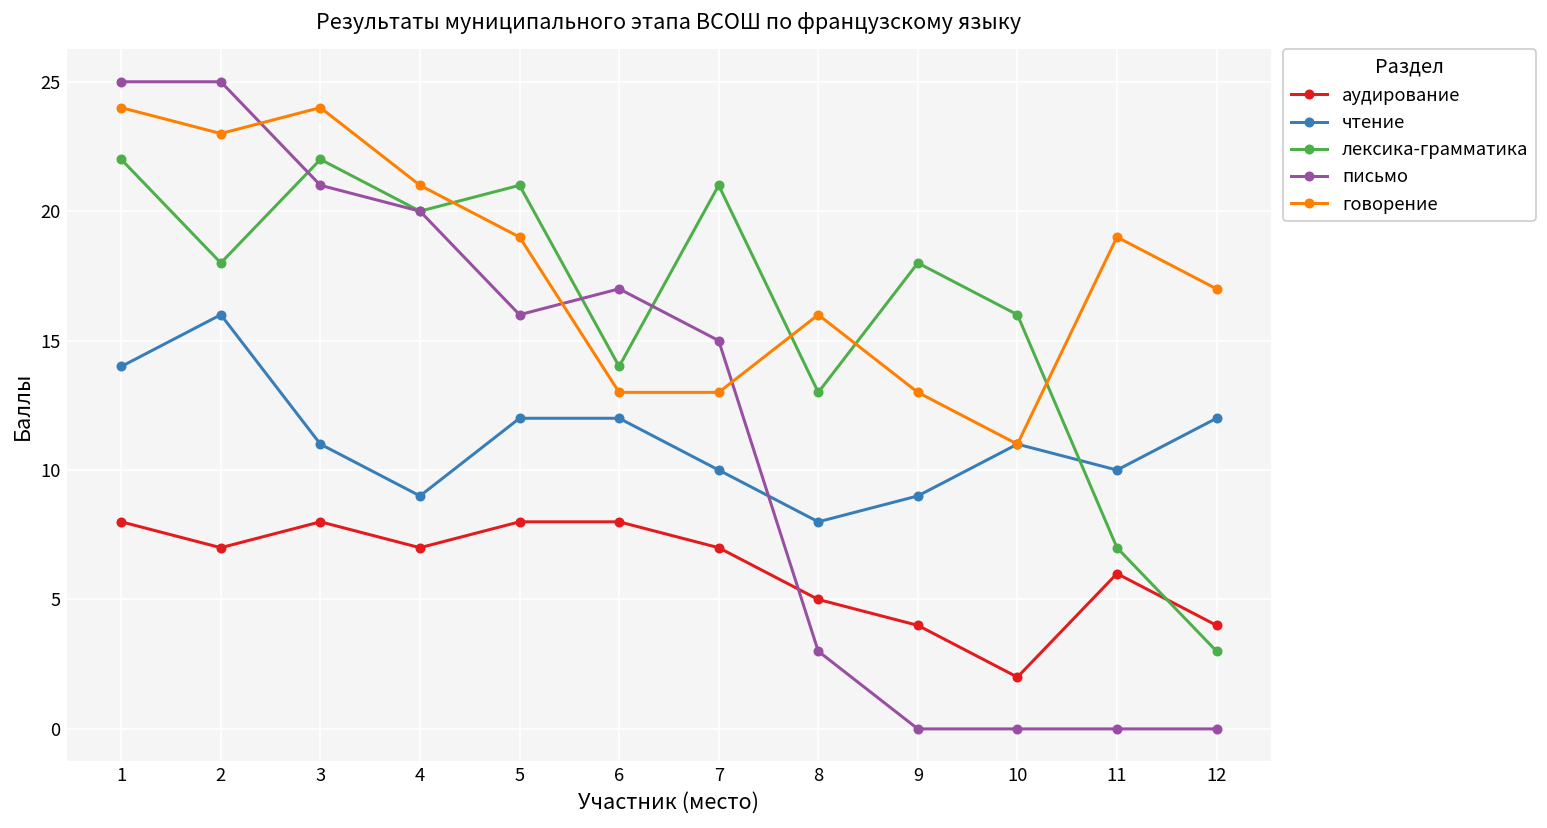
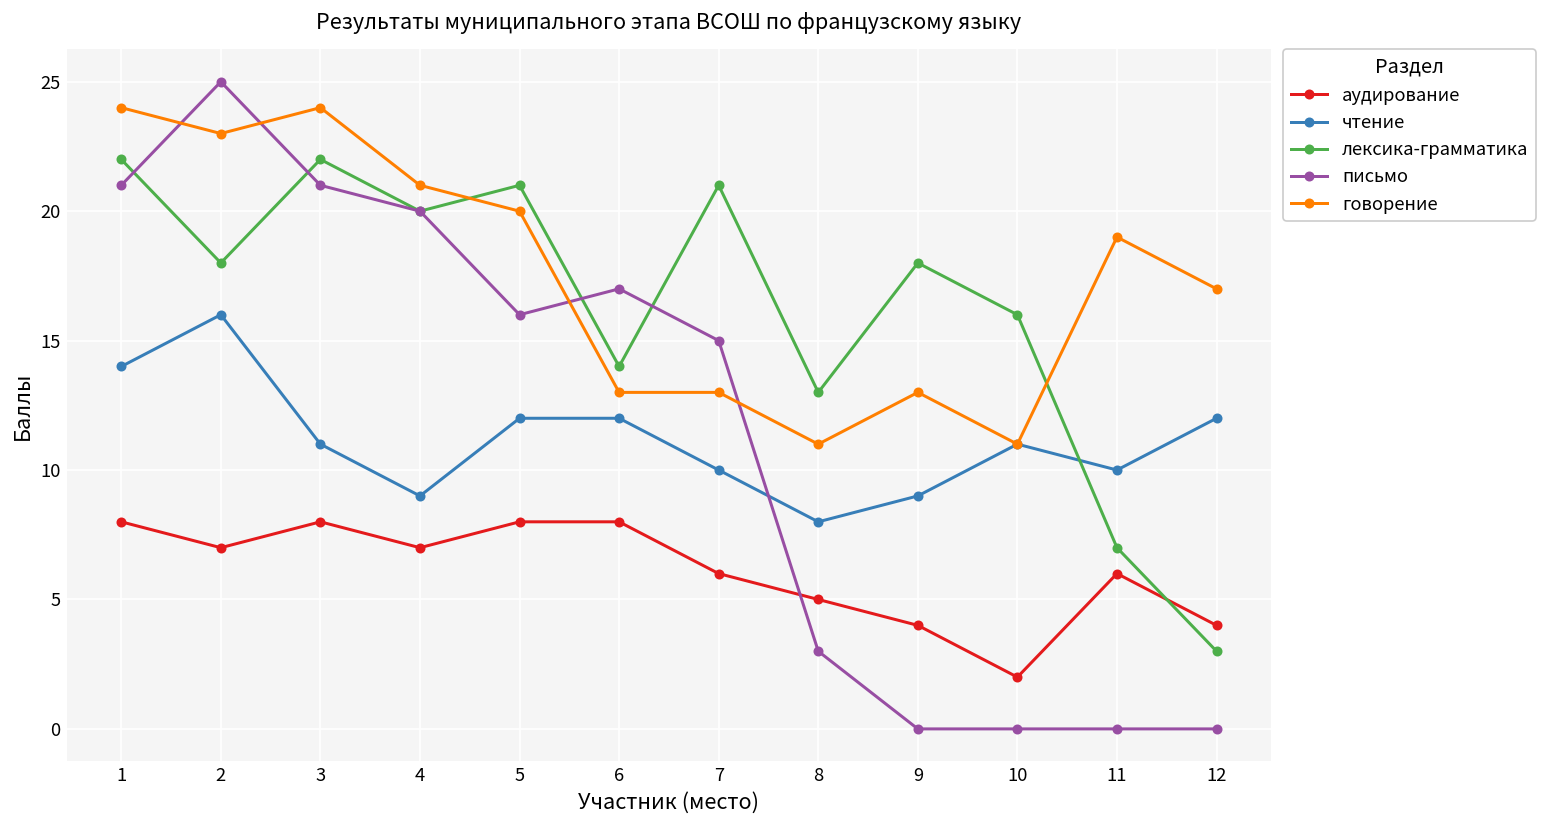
письмо, 1: 25 -> 21
говорение, 5: 19 -> 20
аудирование, 7: 7 -> 6
говорение, 8: 16 -> 11
